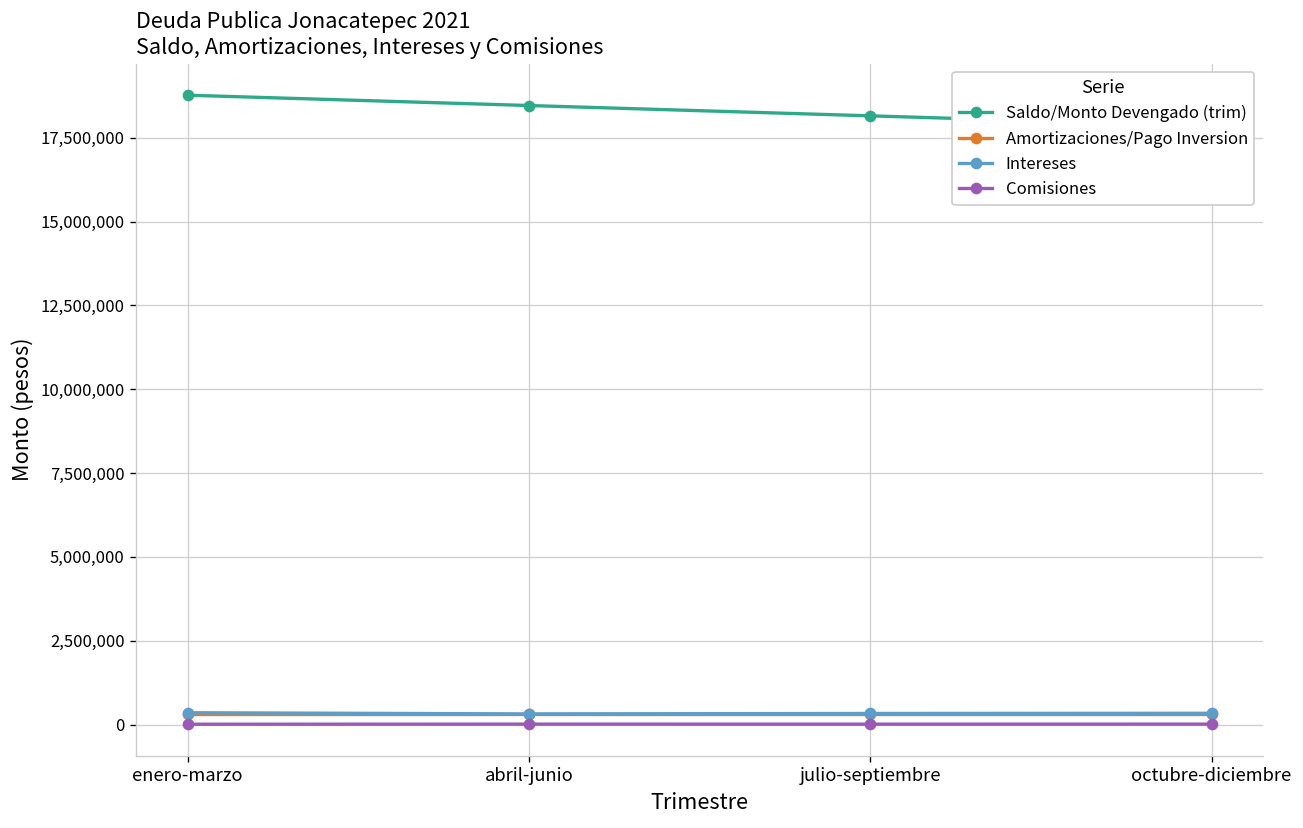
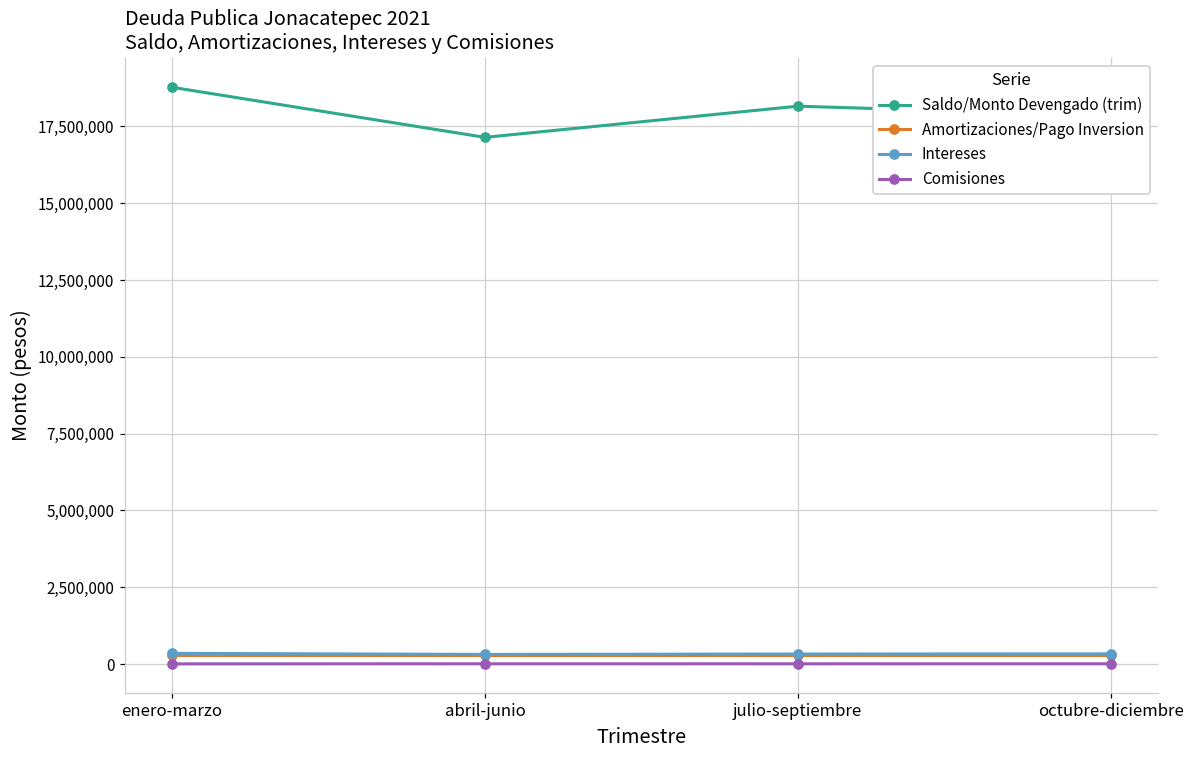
Saldo/Monto Devengado (trim), abril-junio: 18,500,000 -> 17,100,000
